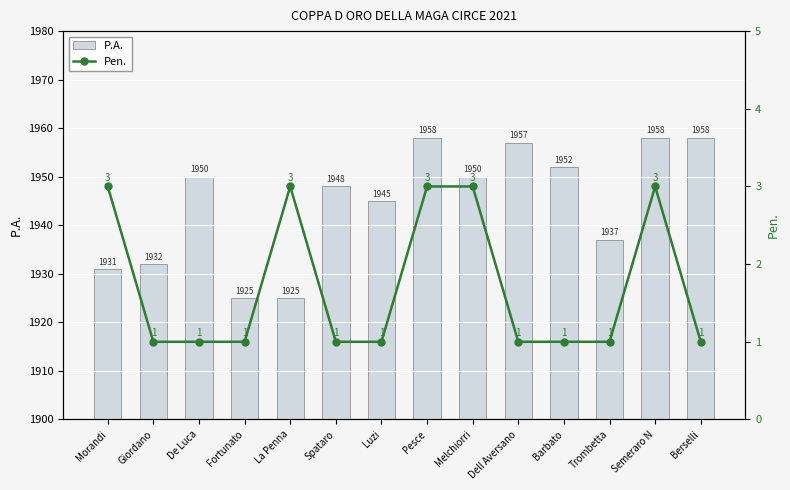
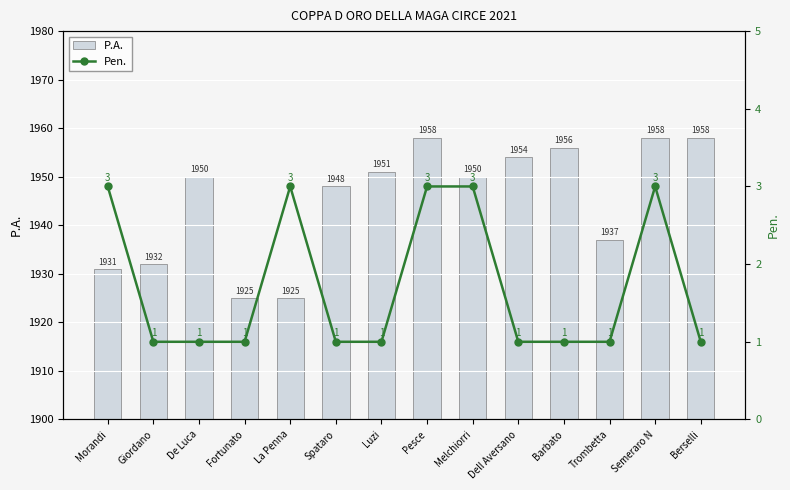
P.A., Luzi: 1945 -> 1951
P.A., Dell Aversano: 1957 -> 1954
P.A., Barbato: 1952 -> 1956
